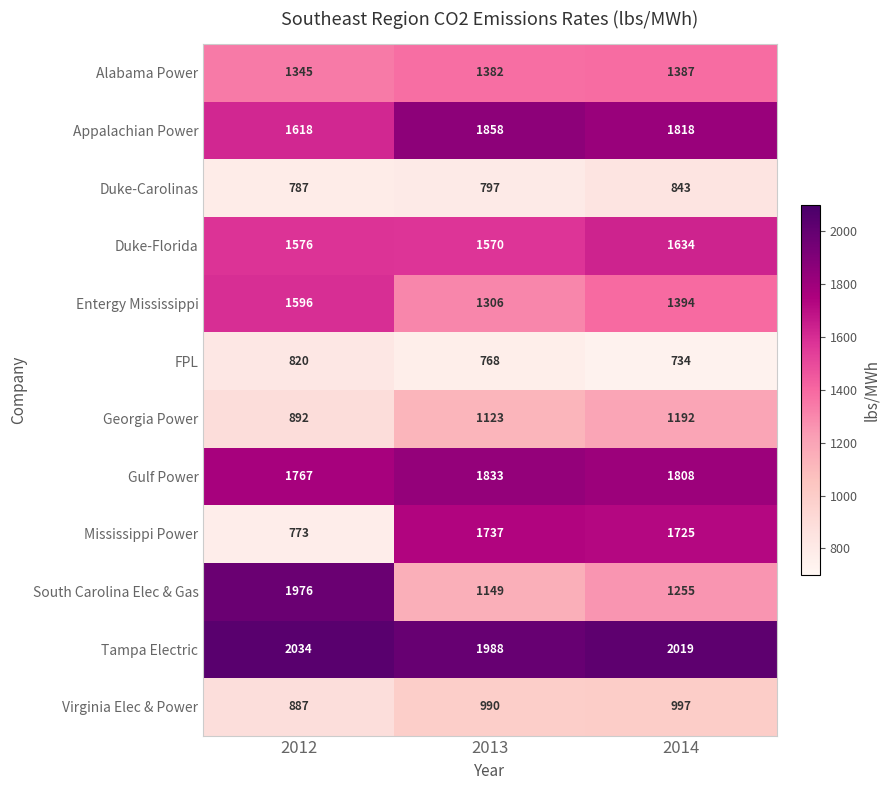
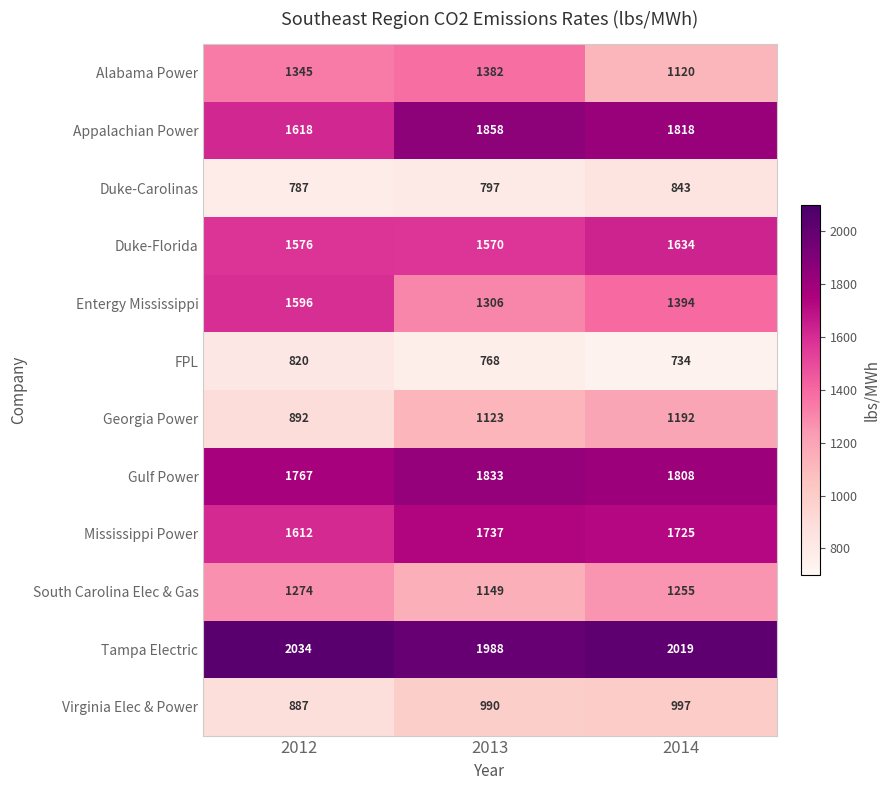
Alabama Power, 2014: 1387 -> 1120
Mississippi Power, 2012: 773 -> 1612
South Carolina Elec & Gas, 2012: 1976 -> 1274
